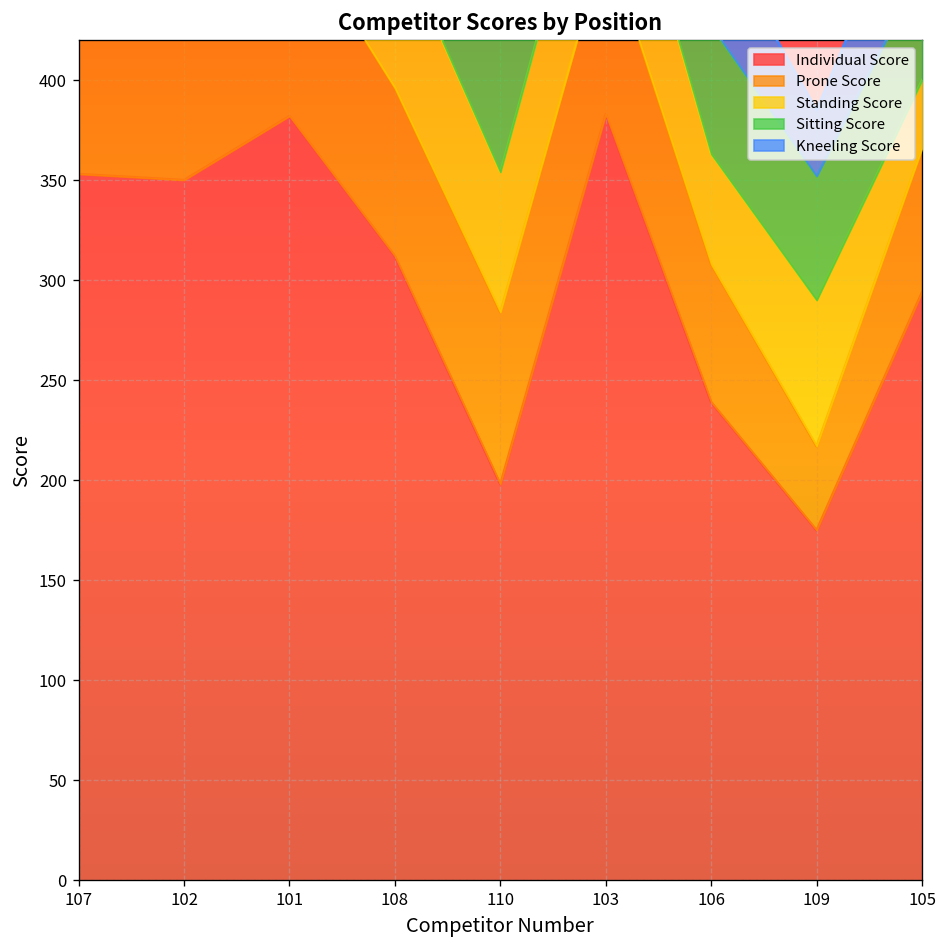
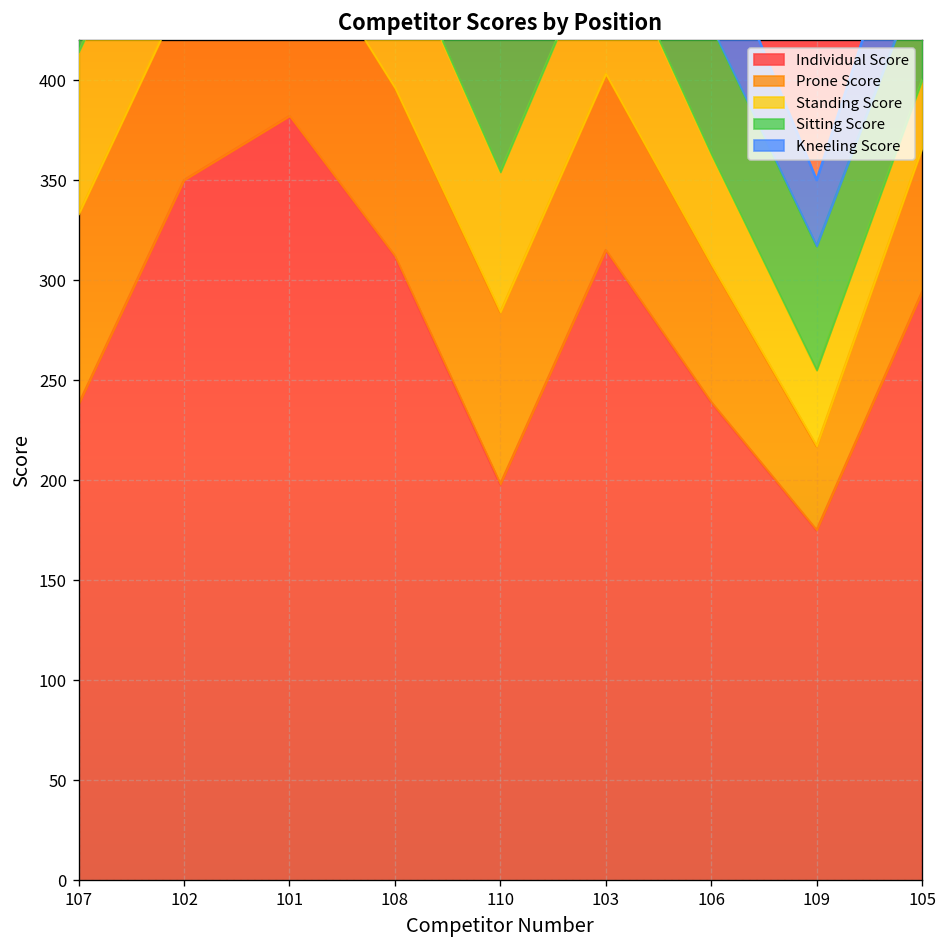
Individual Score, 107: 353 -> 238
Individual Score, 103: 383 -> 315
Standing Score, 109: 73 -> 38
